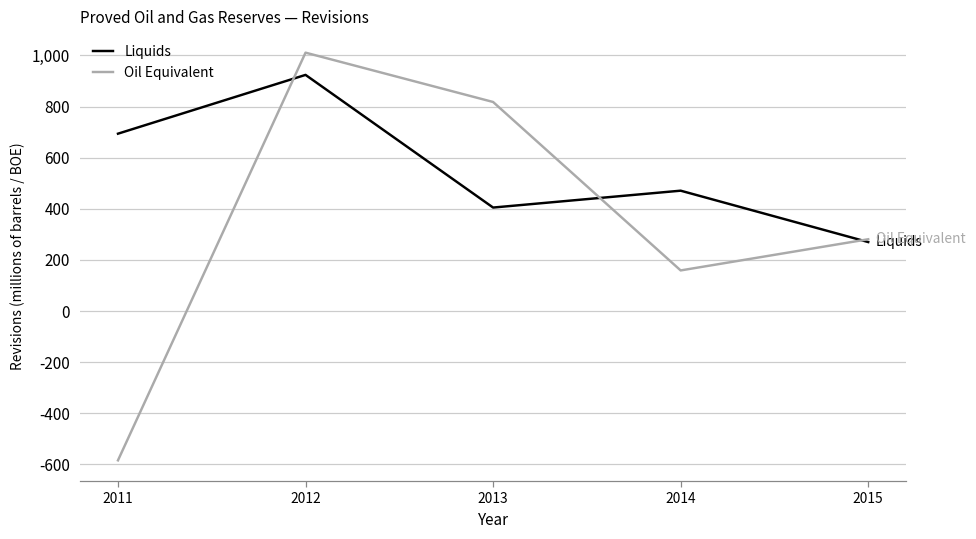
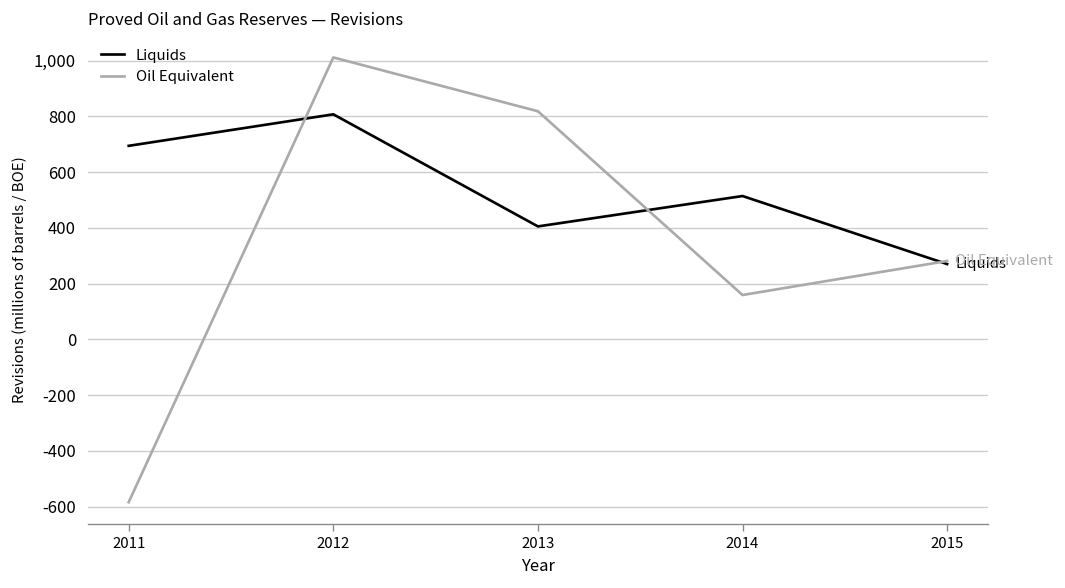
Liquids, 2012: 920 -> 810
Liquids, 2014: 470 -> 510
